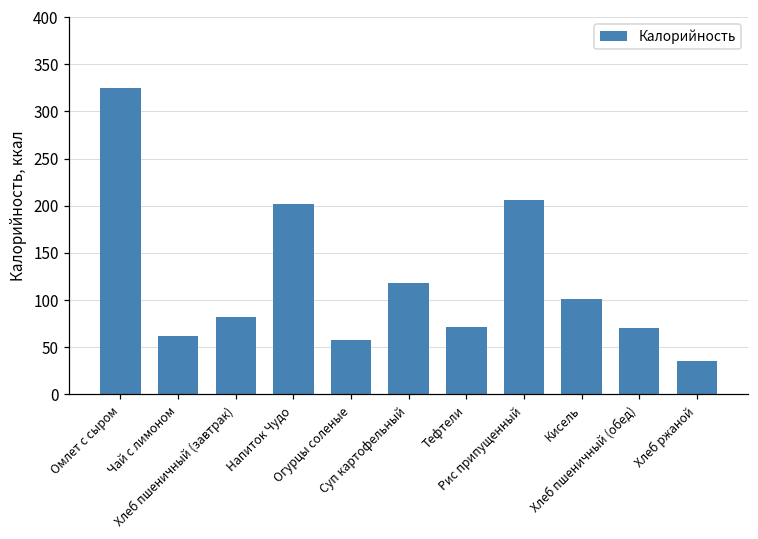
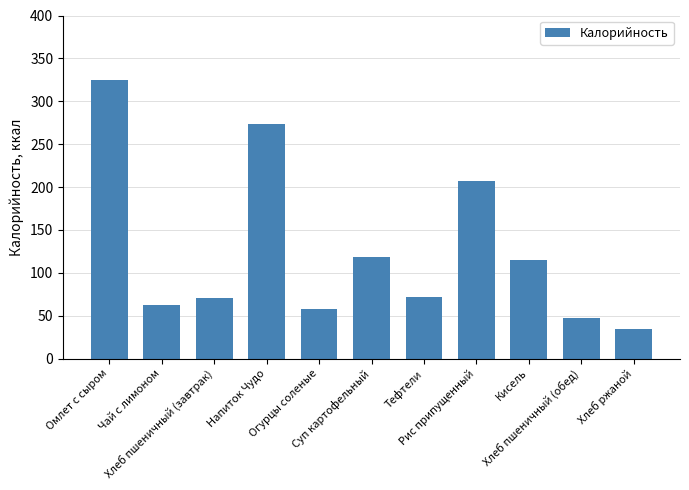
Хлеб пшеничный (завтрак): 80 -> 70
Напиток Чудо: 200 -> 270
Кисель: 100 -> 120
Хлеб пшеничный (обед): 70 -> 50
